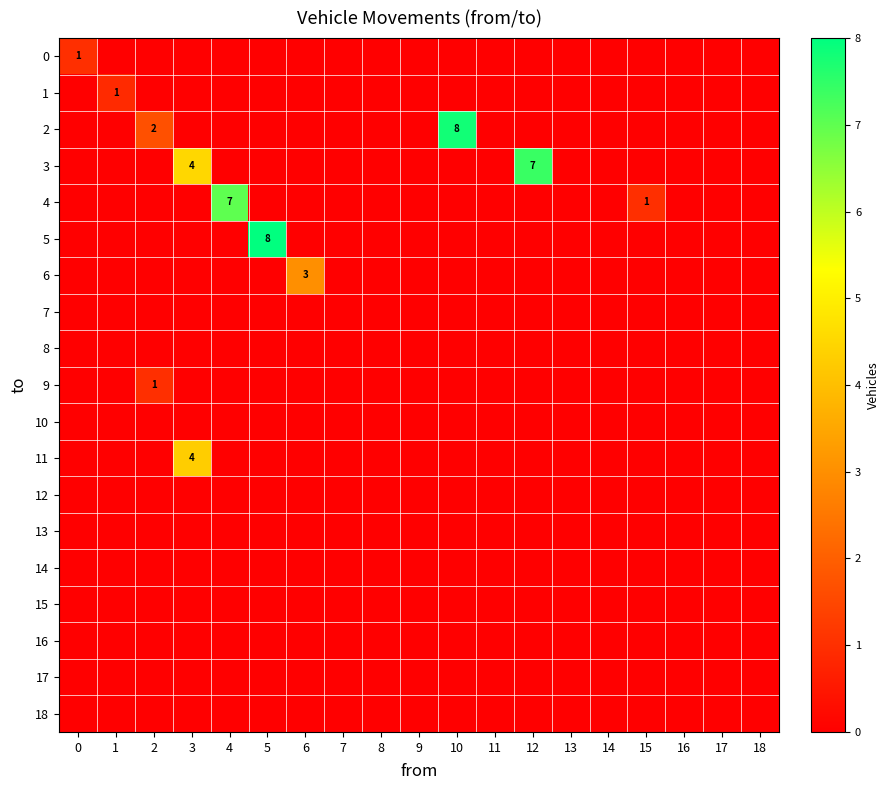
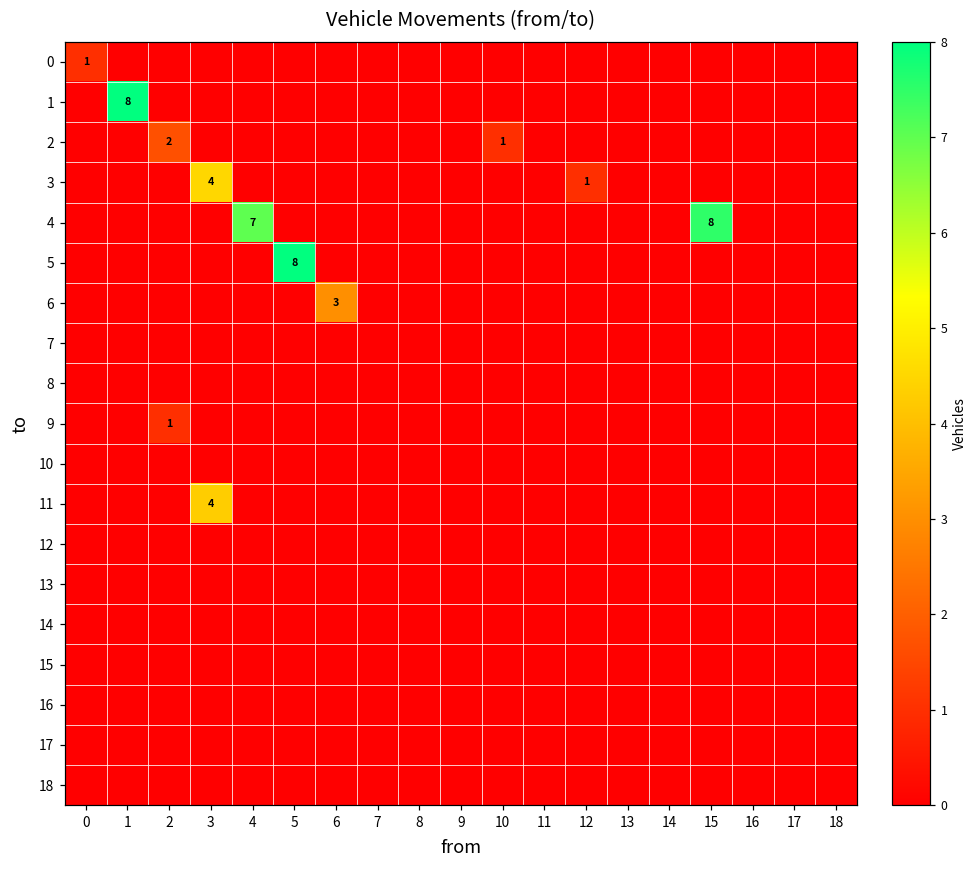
1, 1: 1 -> 8
2, 10: 8 -> 1
3, 12: 7 -> 1
4, 15: 1 -> 8
